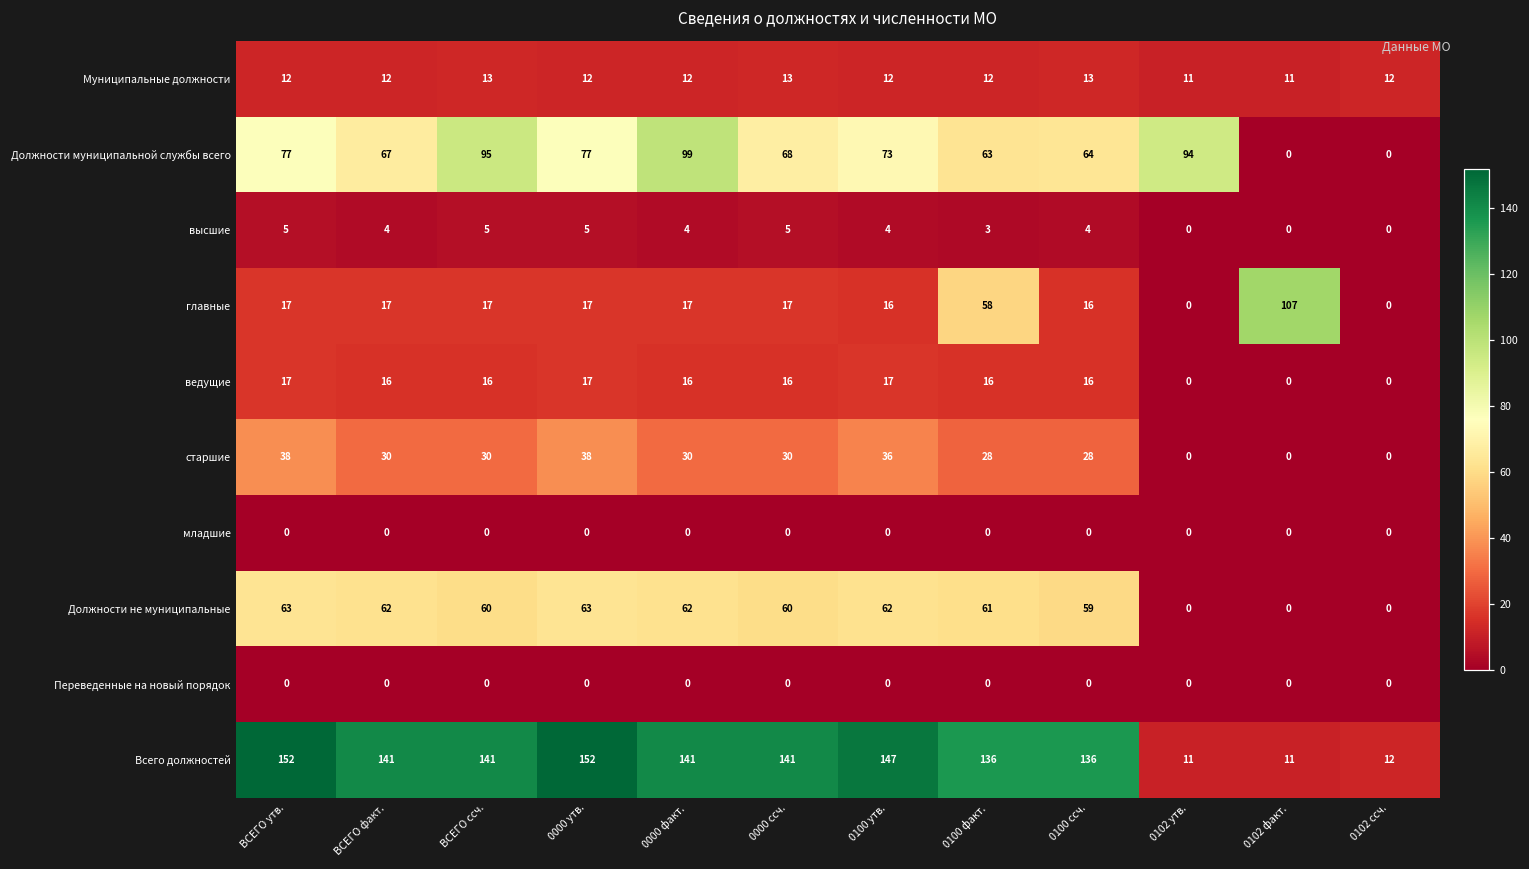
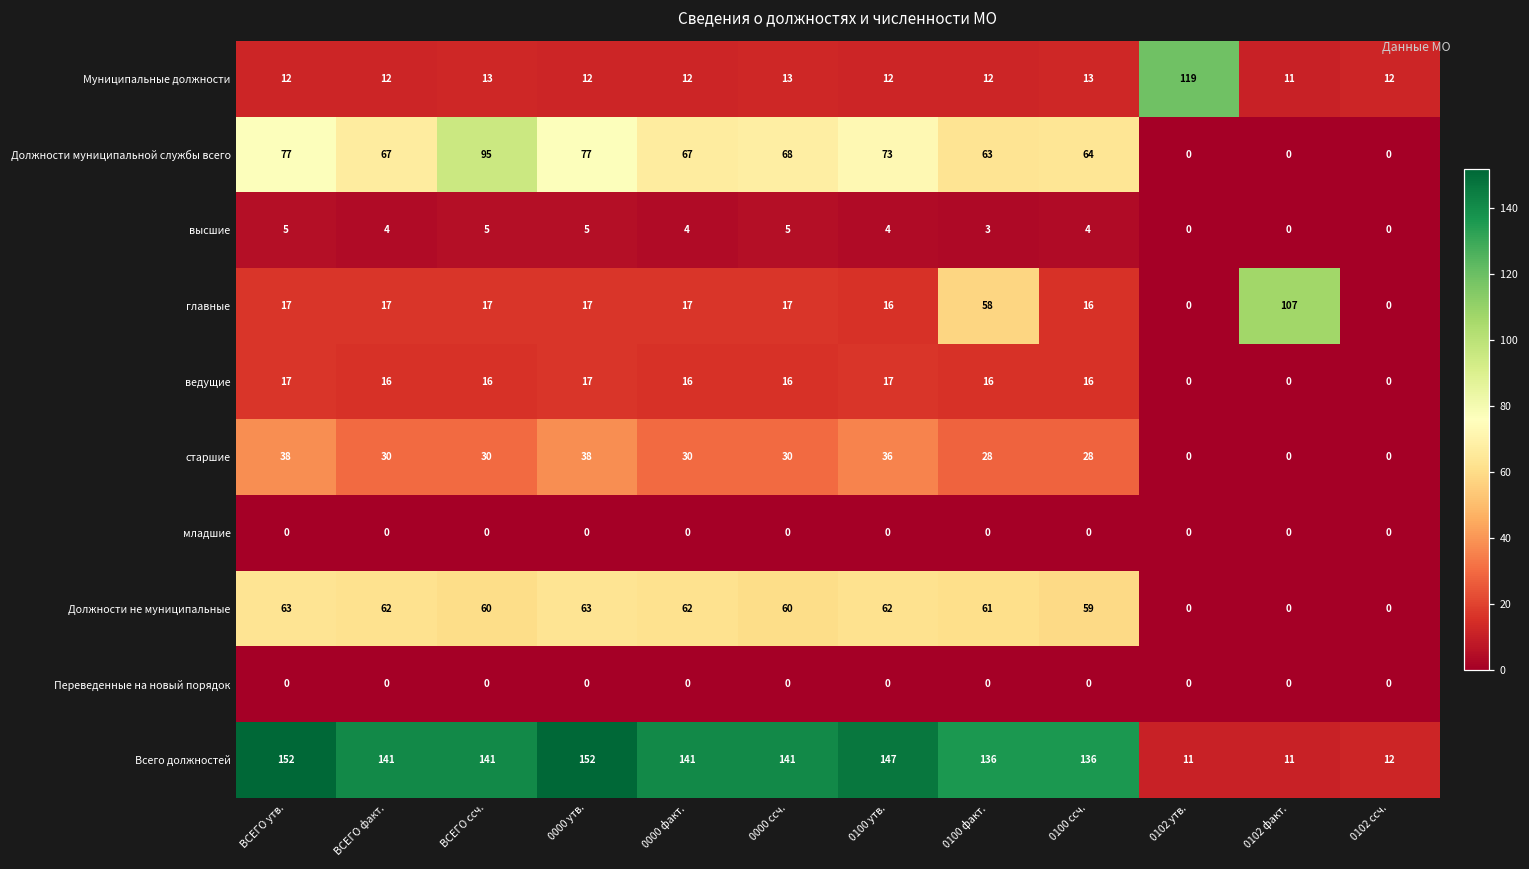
Муниципальные должности, 0102 утв.: 11 -> 119
Должности муниципальной службы всего, 0000 факт.: 99 -> 67
Должности муниципальной службы всего, 0102 утв.: 94 -> 0
